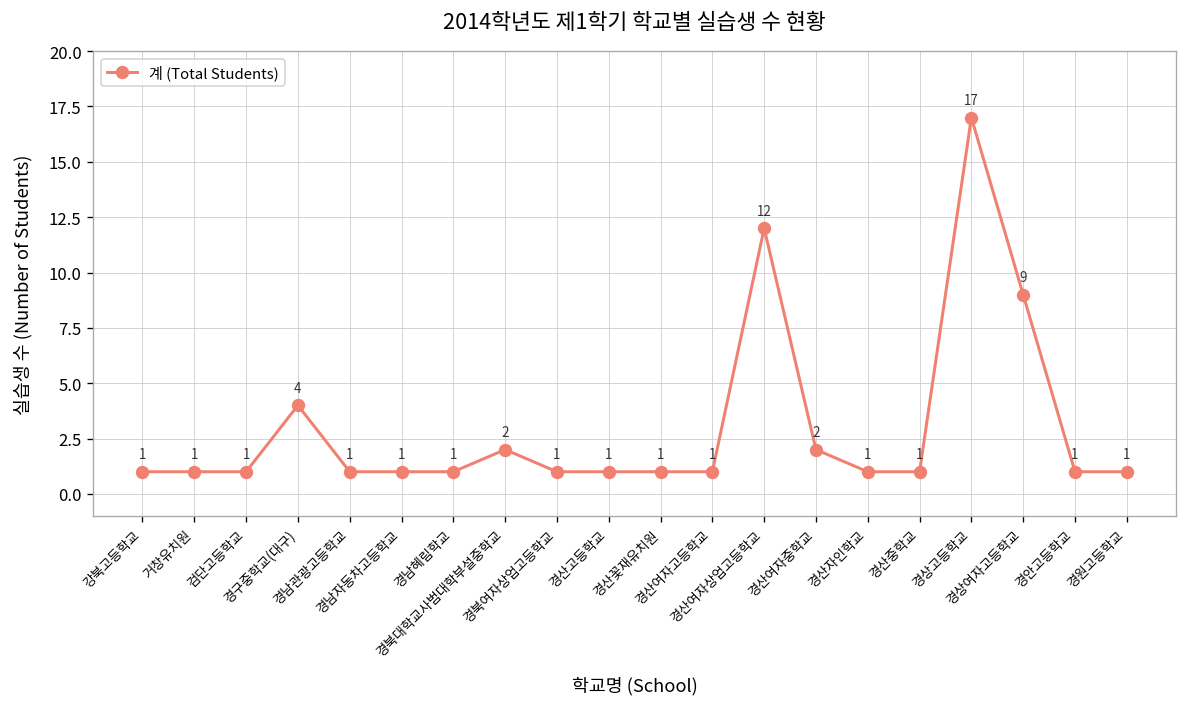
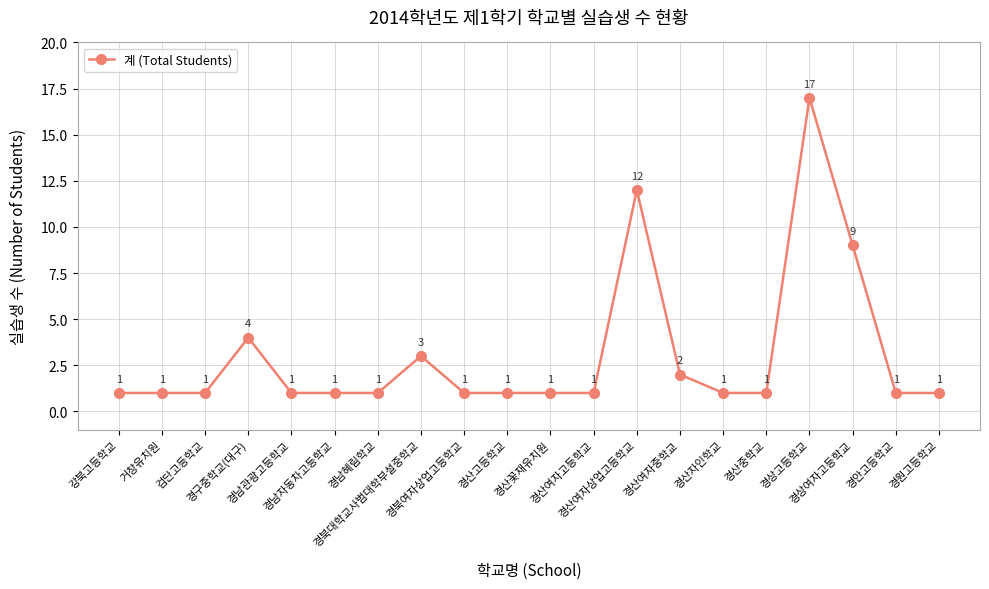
경북대학교사범대학부설중학교: 2 -> 3
